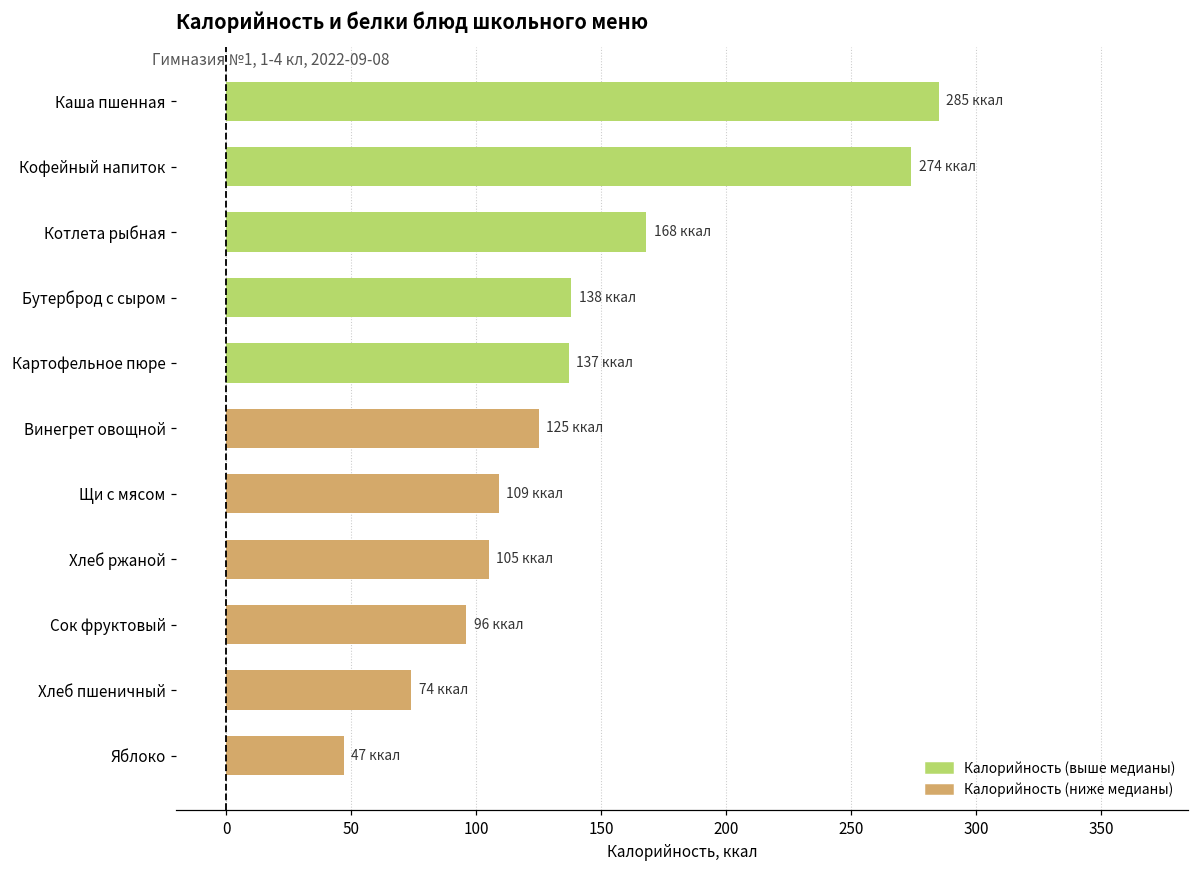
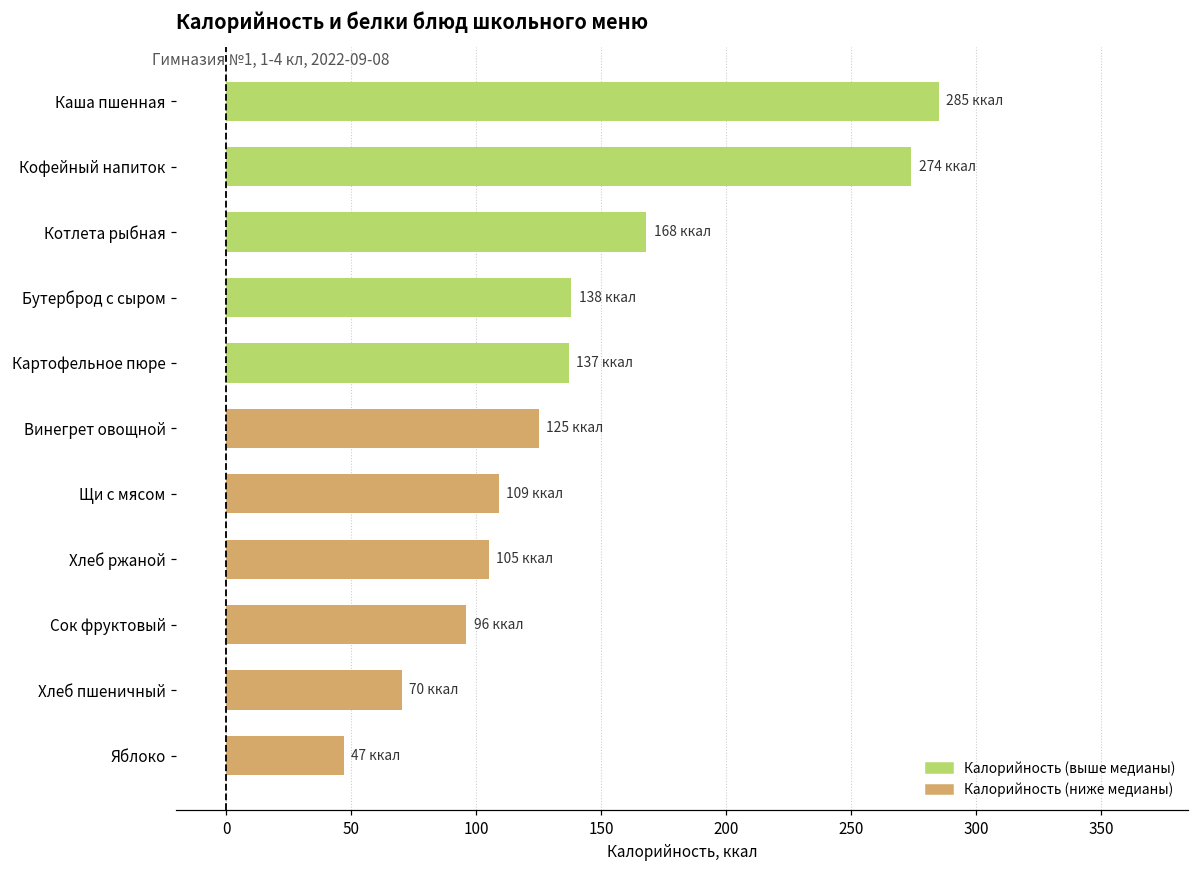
Хлеб пшеничный: 74 -> 70
